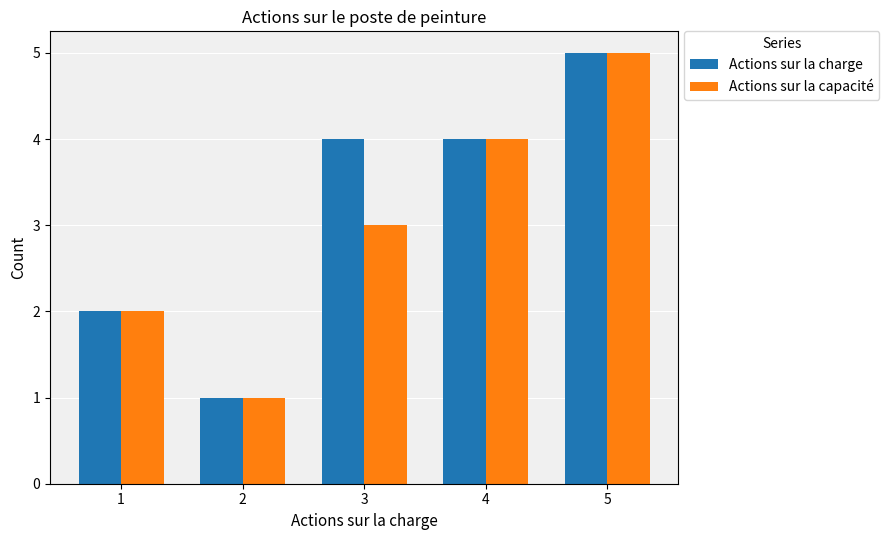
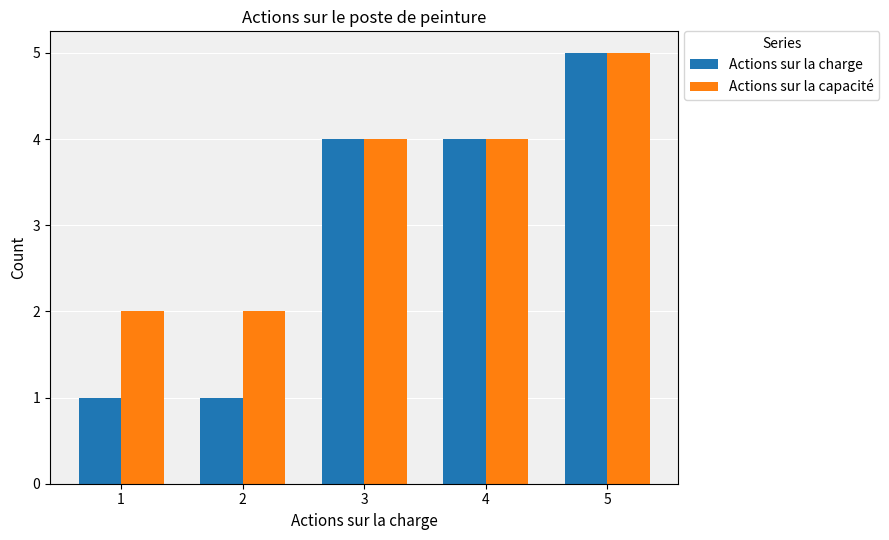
Actions sur la charge, 1: 2 -> 1
Actions sur la capacité, 2: 1 -> 2
Actions sur la capacité, 3: 3 -> 4
